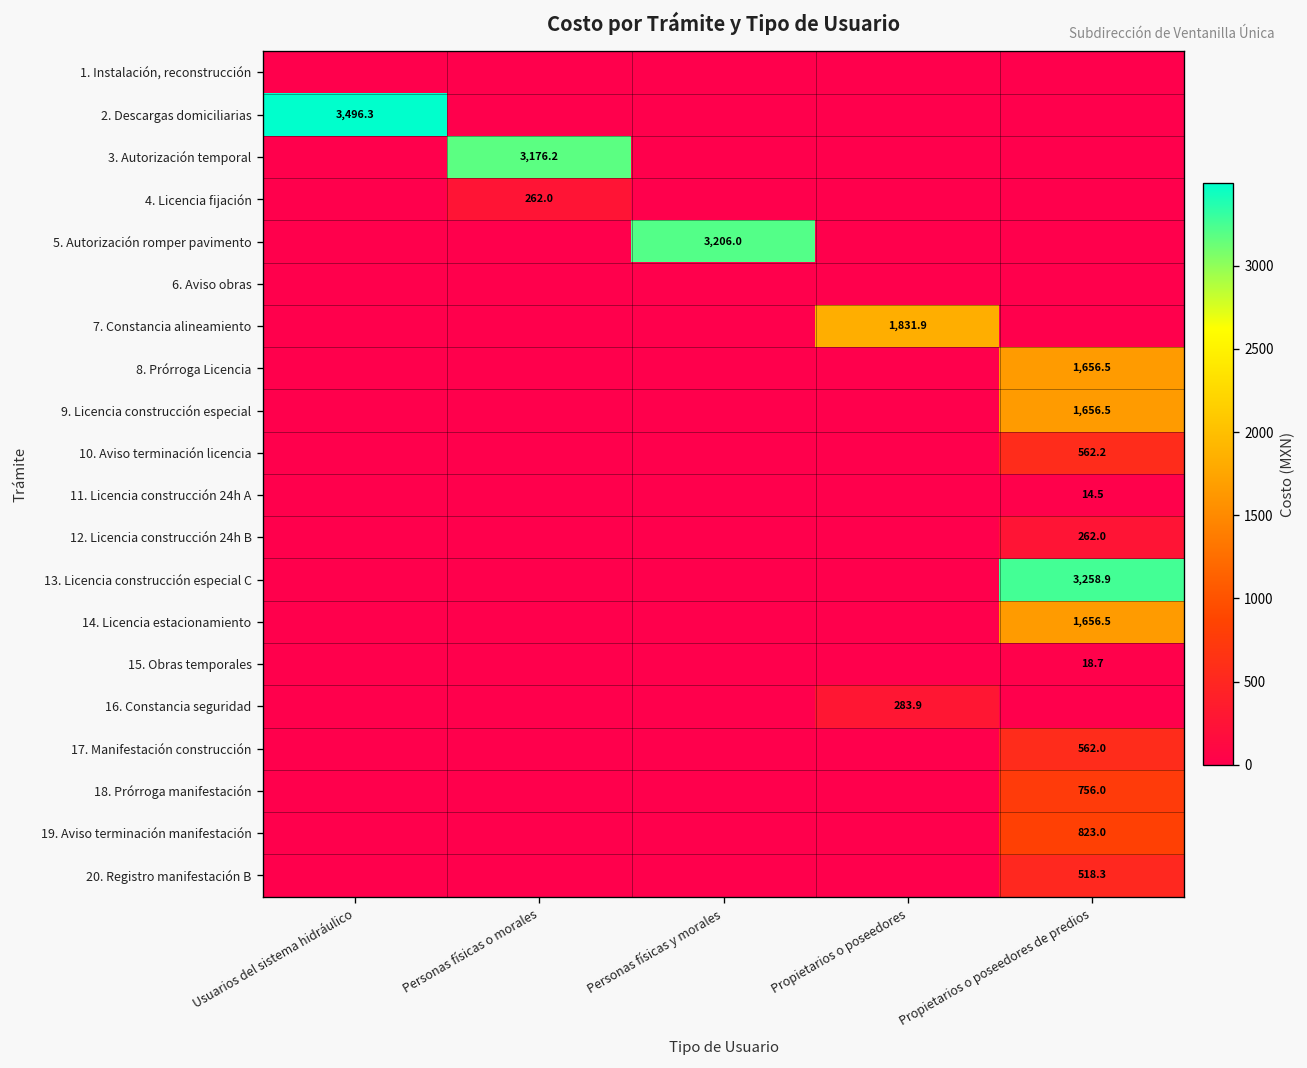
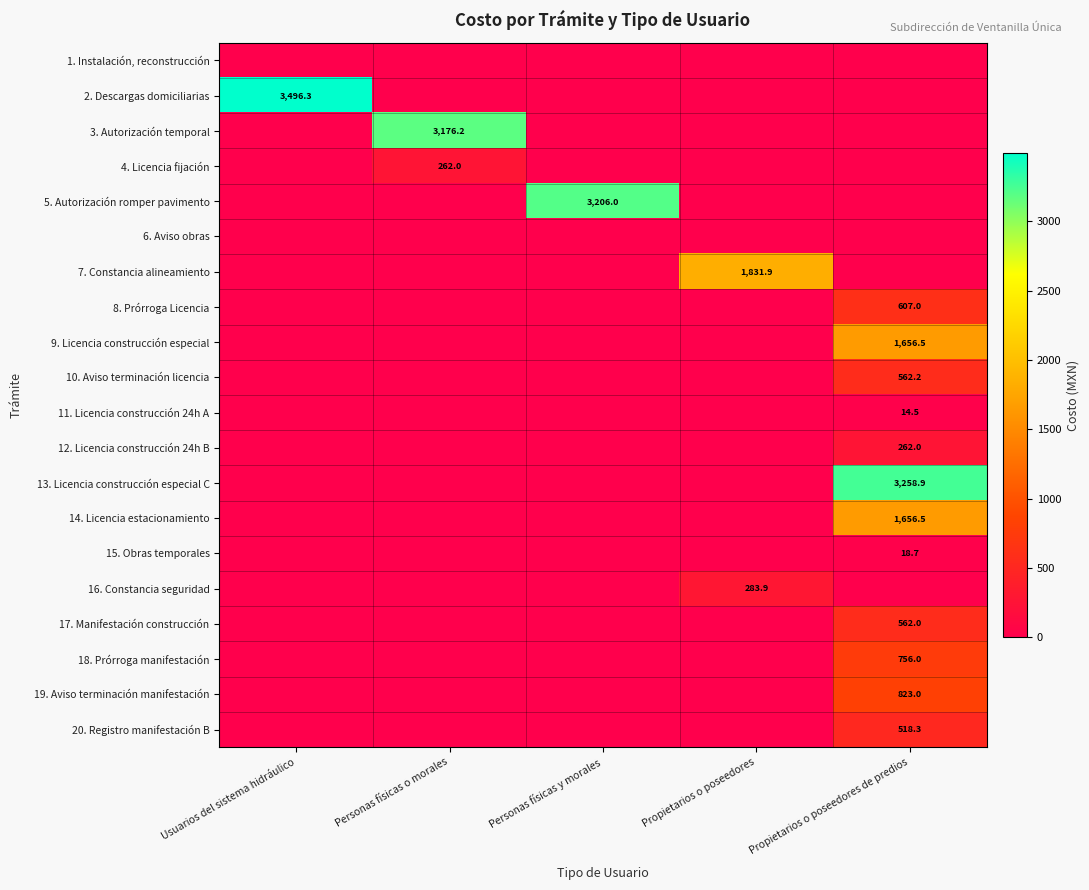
8. Prórroga Licencia, Propietarios o poseedores de predios: 1,656.5 -> 607.0
